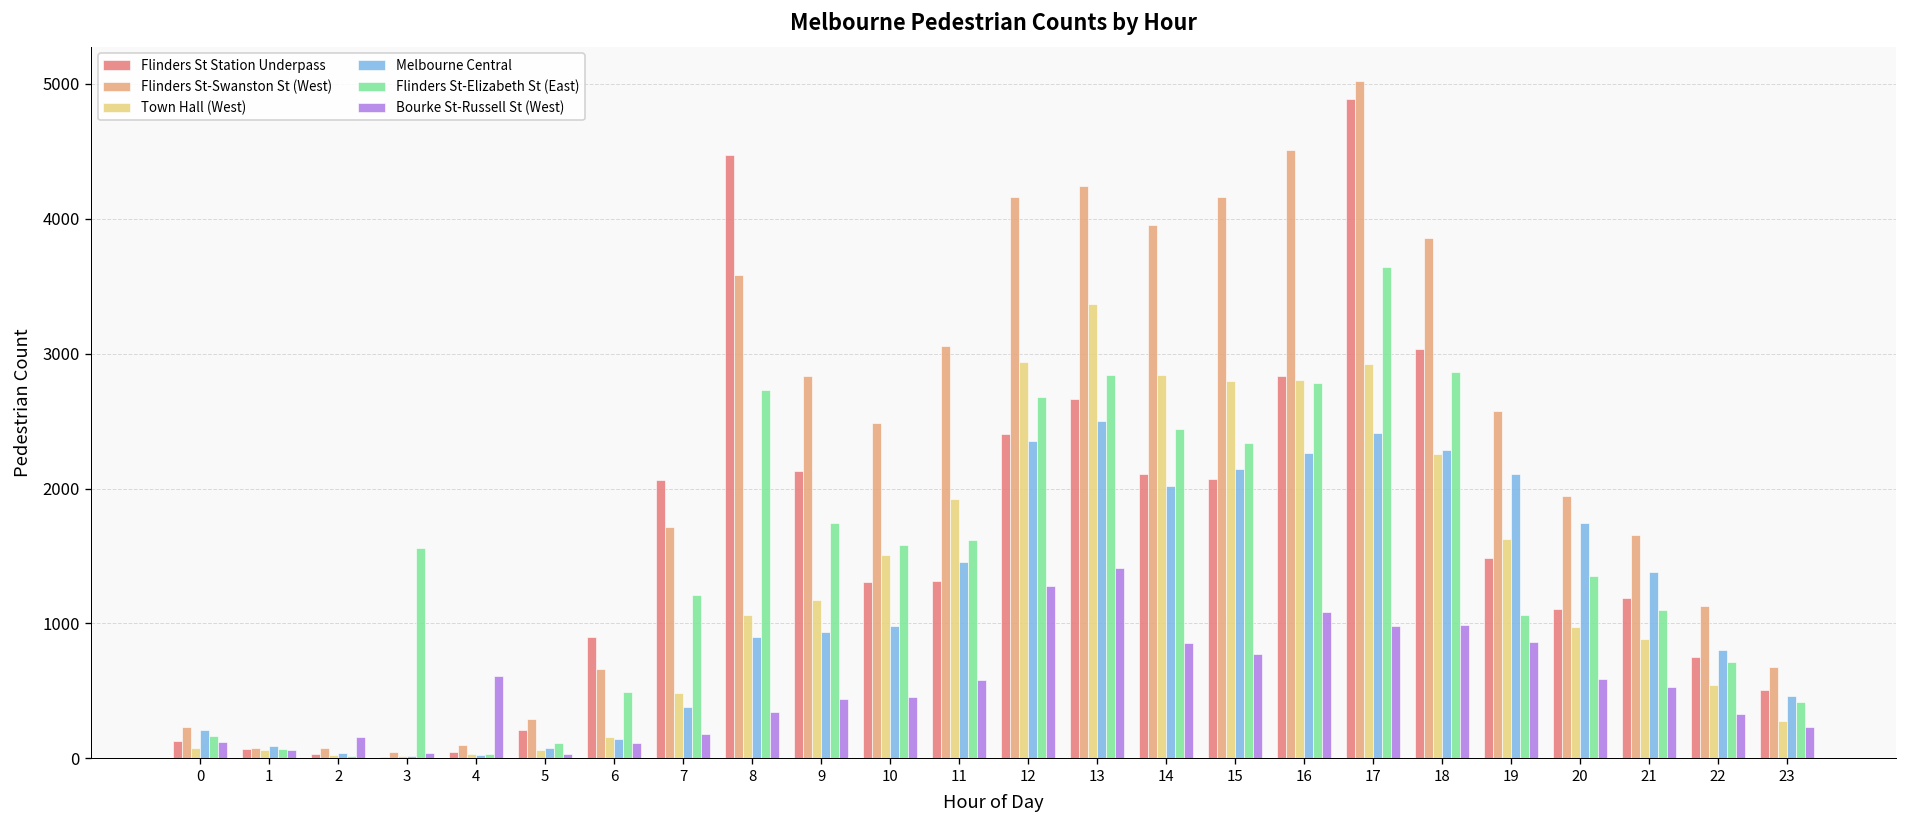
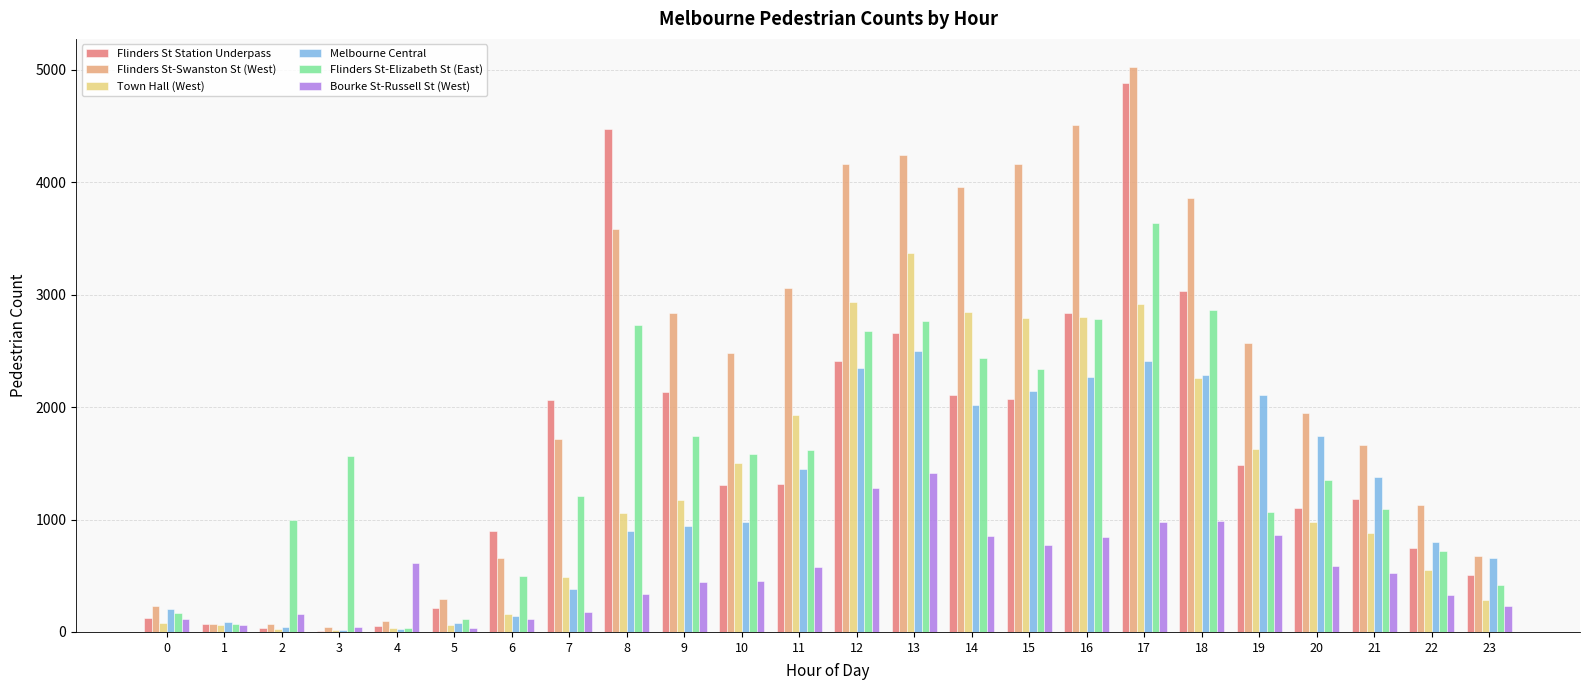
Flinders St-Elizabeth St (East), 2: 20 -> 1000
Flinders St-Elizabeth St (East), 13: 2840 -> 2770
Bourke St-Russell St (West), 16: 1090 -> 850
Melbourne Central, 23: 460 -> 660
